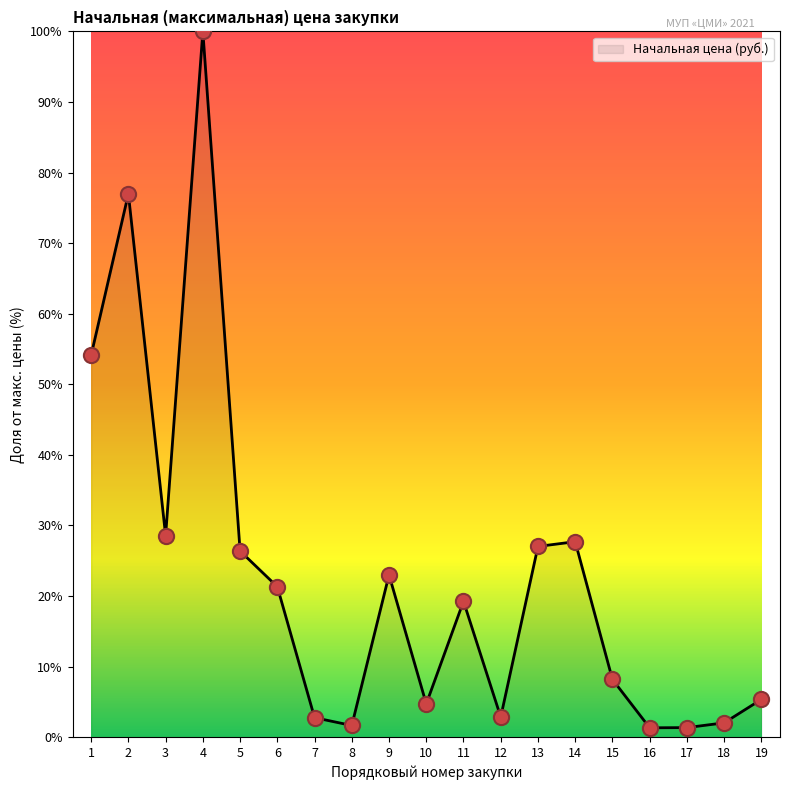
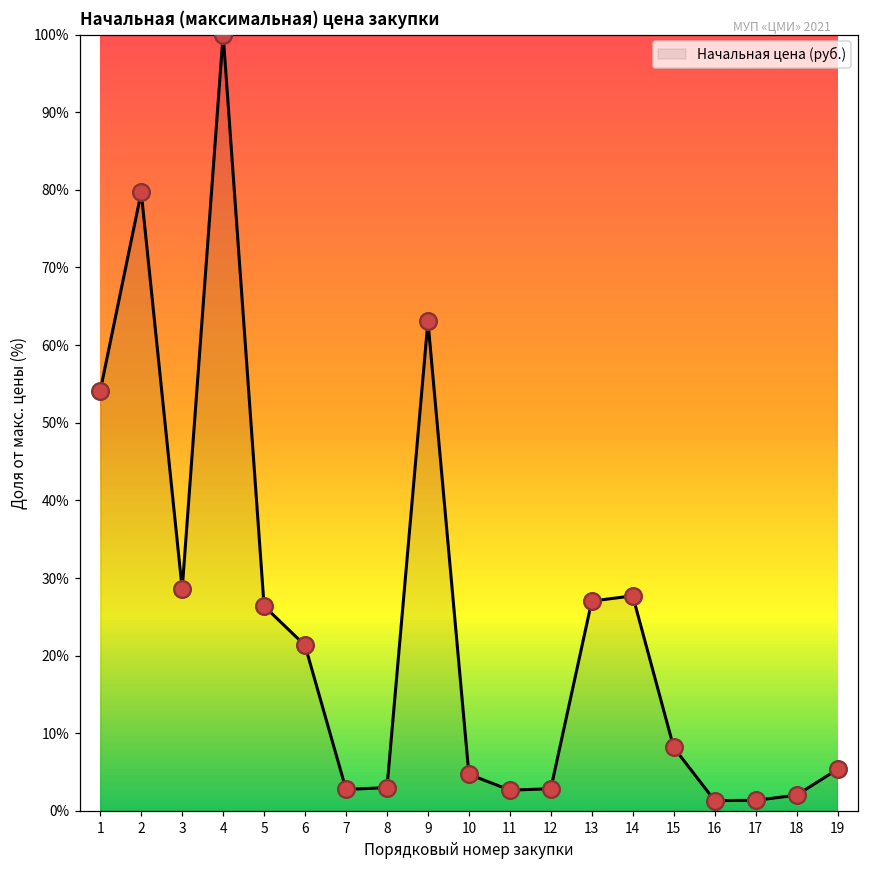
2: 77% -> 80%
8: 2% -> 3%
9: 23% -> 63%
11: 19% -> 3%
